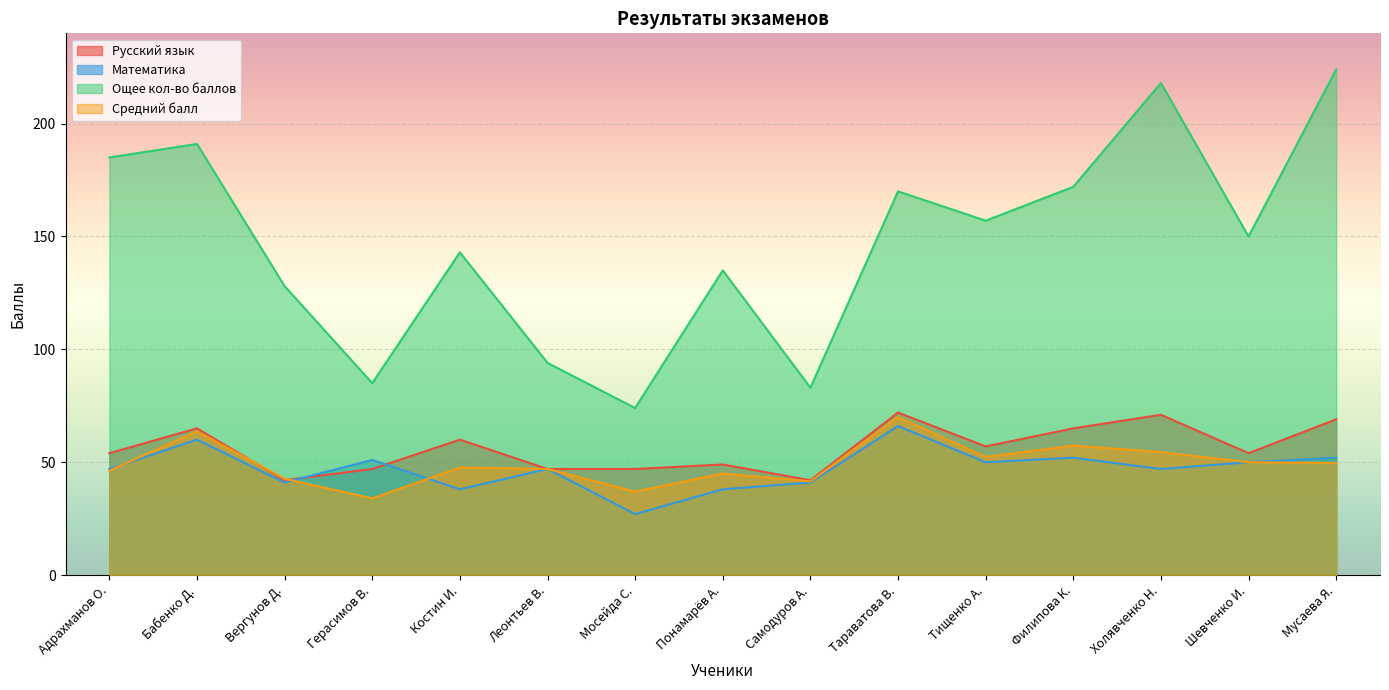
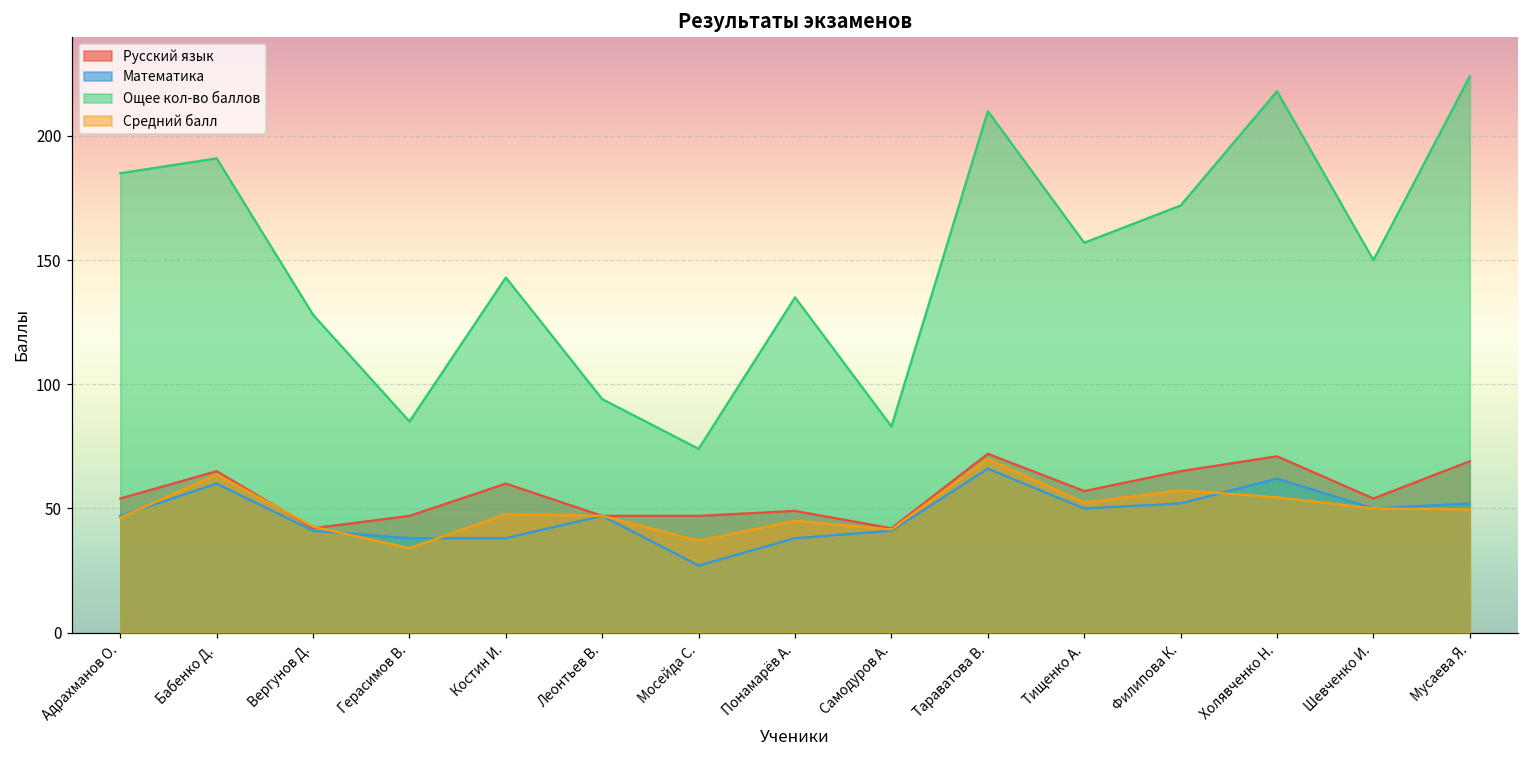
Математика, Герасимов В.: 51 -> 38
Ощее кол-во баллов, Тараватова В.: 170 -> 210
Математика, Холявченко Н.: 47 -> 62
